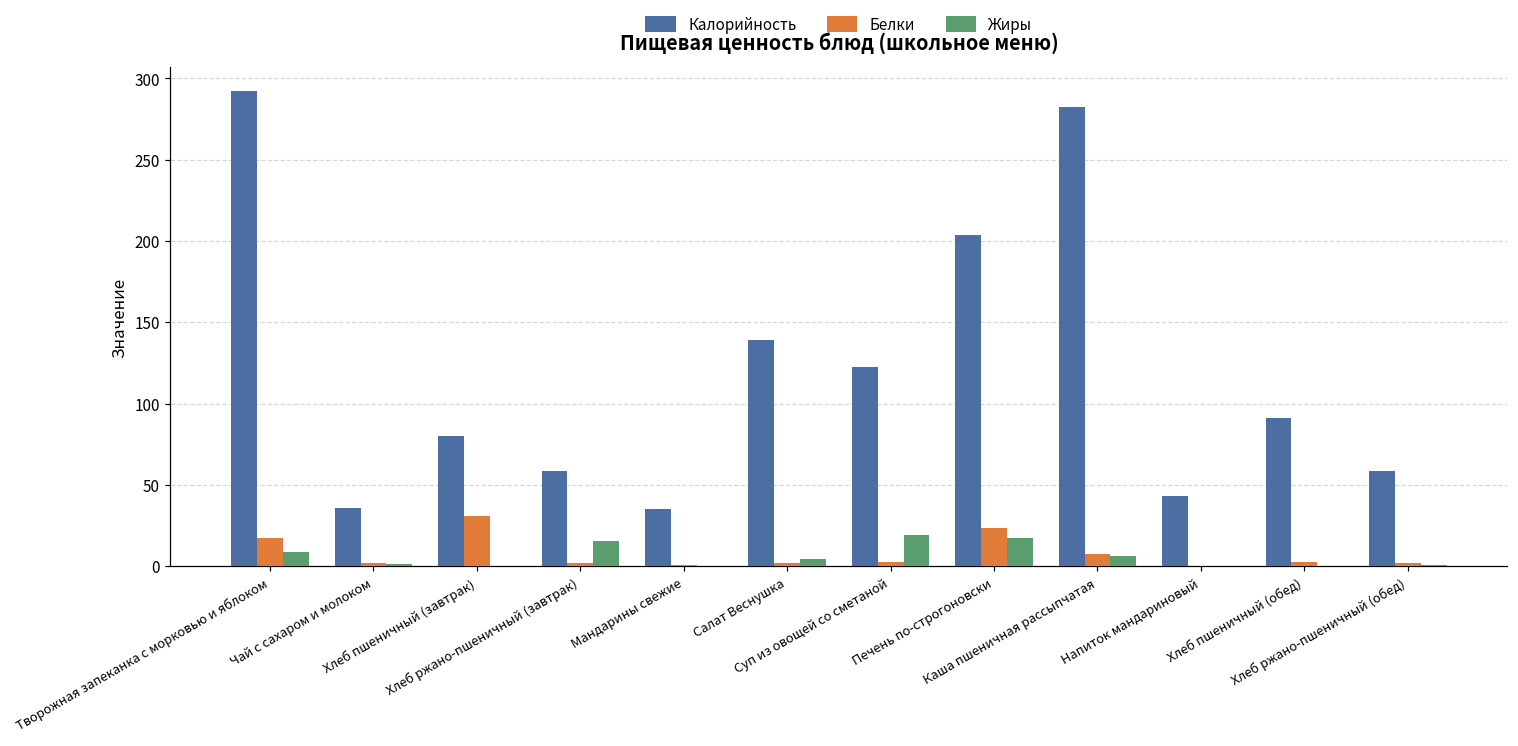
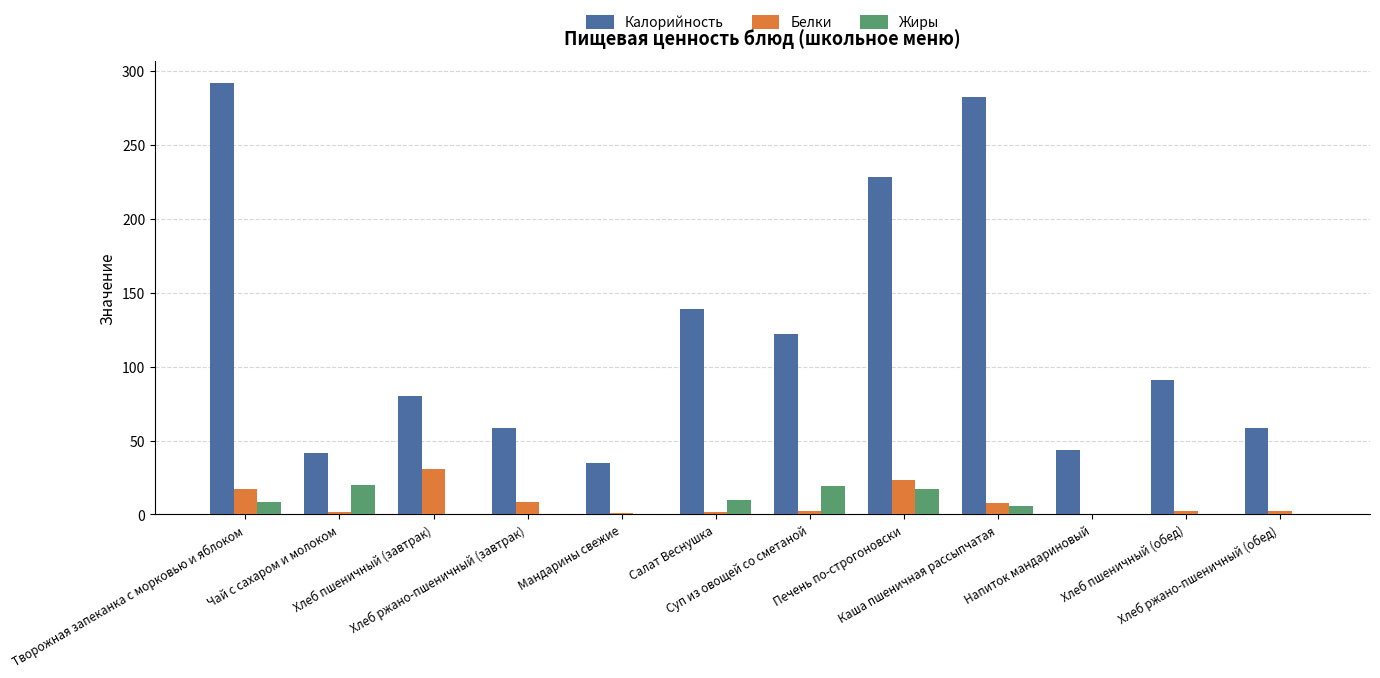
Калорийность, Чай с сахаром и молоком: 36 -> 42
Жиры, Чай с сахаром и молоком: 1 -> 20
Белки, Хлеб ржано-пшеничный (завтрак): 2 -> 9
Жиры, Хлеб ржано-пшеничный (завтрак): 16 -> 0
Жиры, Салат Веснушка: 4 -> 10
Калорийность, Печень по-строгоновски: 204 -> 229
